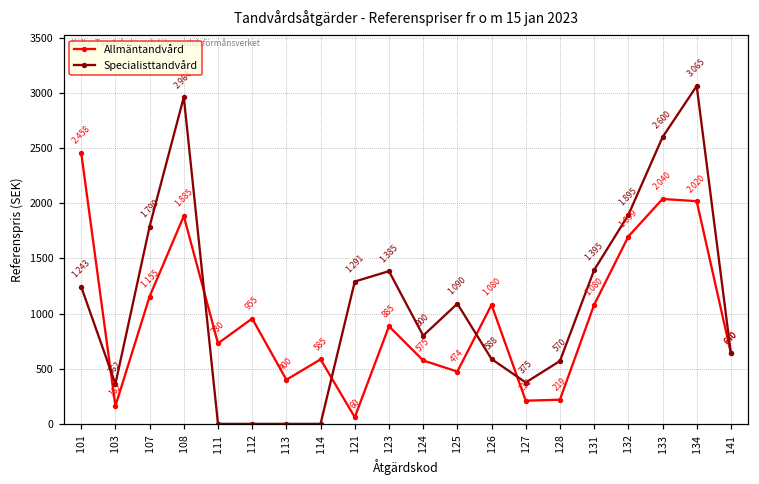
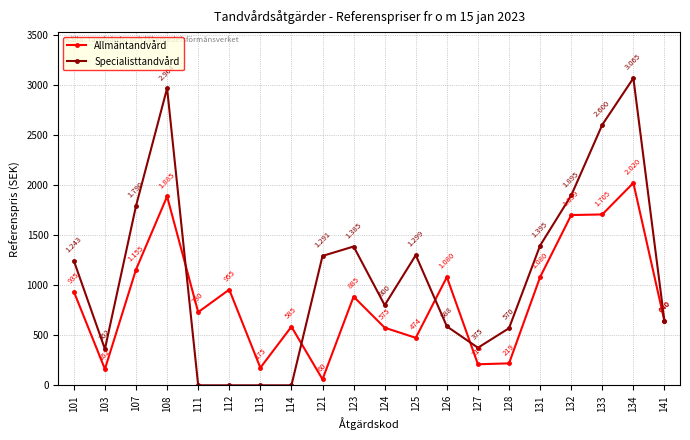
Allmäntandvård, 101: 2.458 -> 935
Allmäntandvård, 113: 400 -> 175
Specialisttandvård, 125: 1.090 -> 1.299
Allmäntandvård, 133: 2.040 -> 1.705
